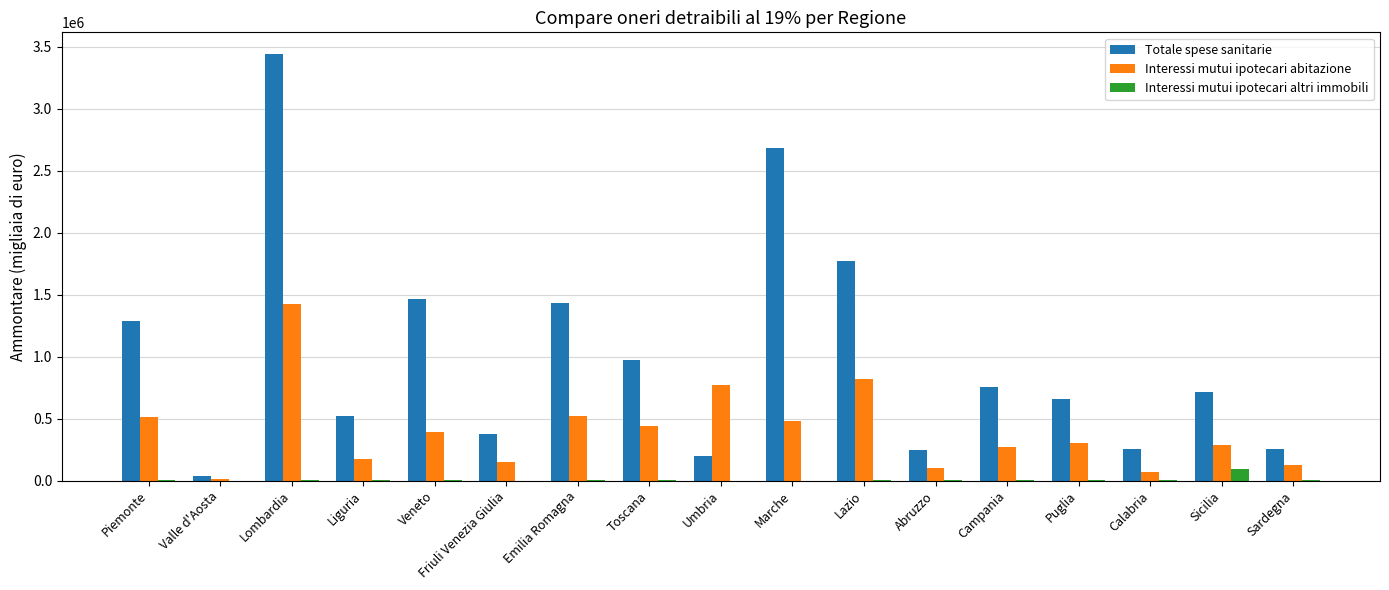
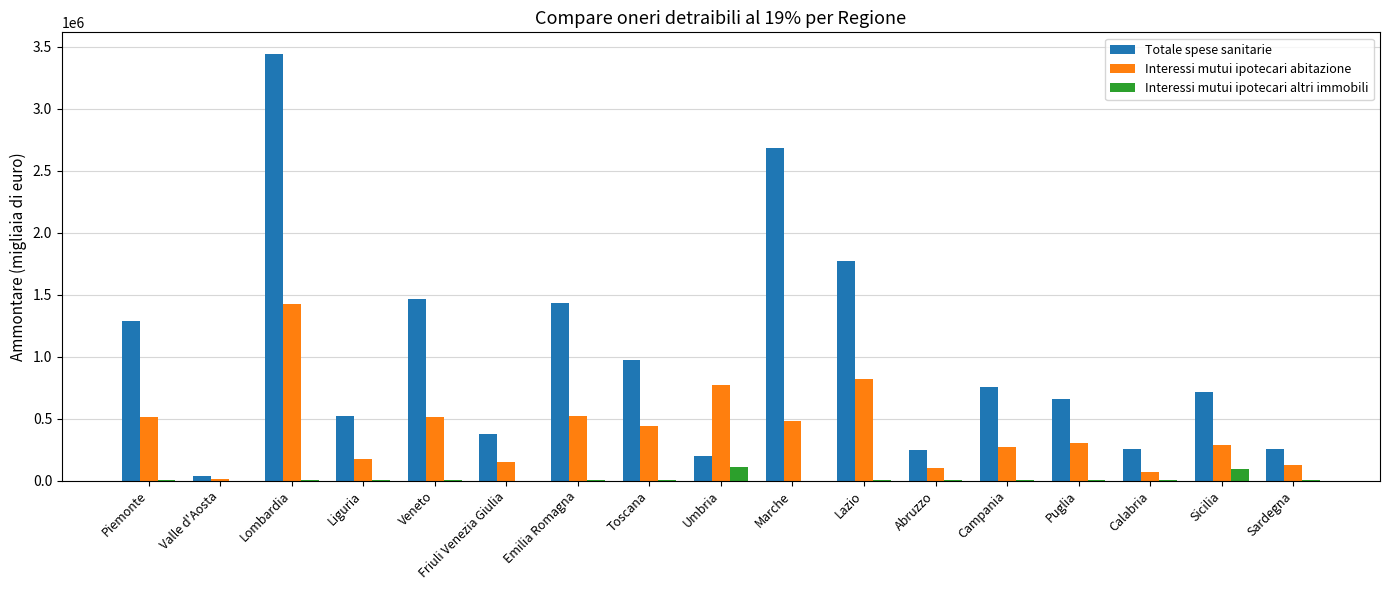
Interessi mutui ipotecari abitazione, Veneto: 390000 -> 510000
Interessi mutui ipotecari altri immobili, Umbria: 0 -> 110000
